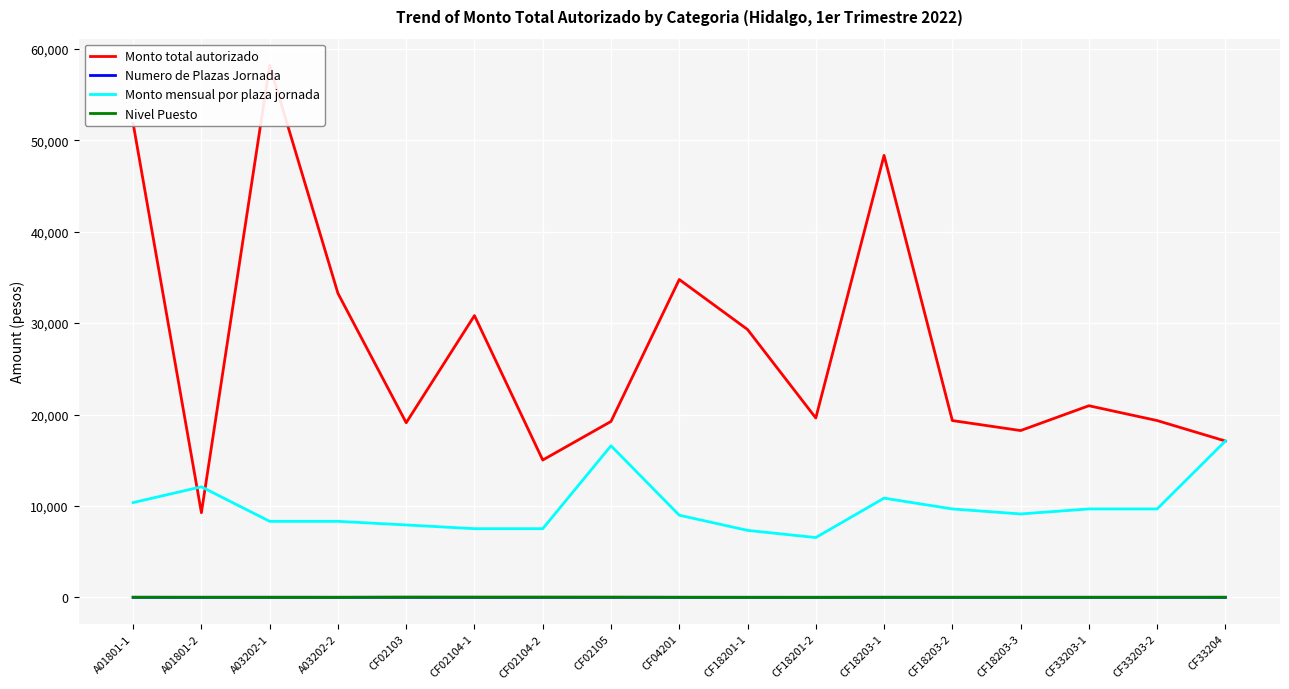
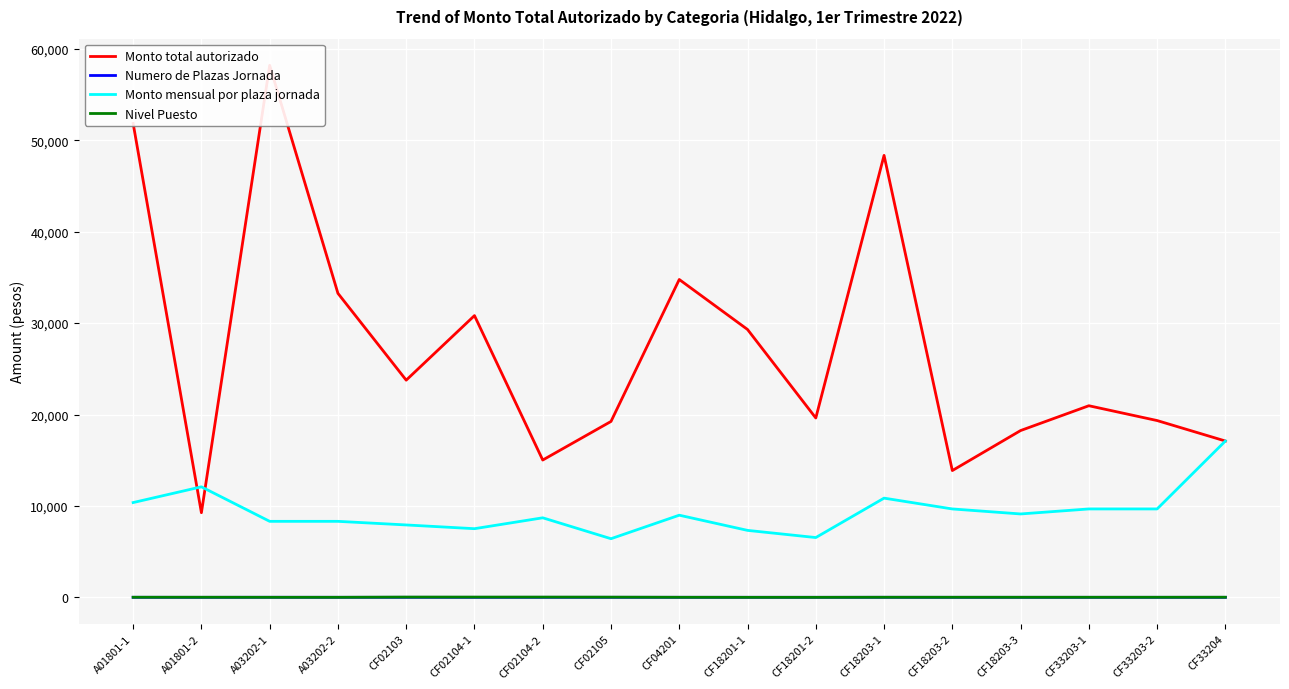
Monto total autorizado, CF02103: 19,000 -> 24,000
Monto mensual por plaza jornada, CF02104-2: 8,000 -> 9,000
Monto mensual por plaza jornada, CF02105: 17,000 -> 6,000
Monto total autorizado, CF18203-2: 19,000 -> 14,000
